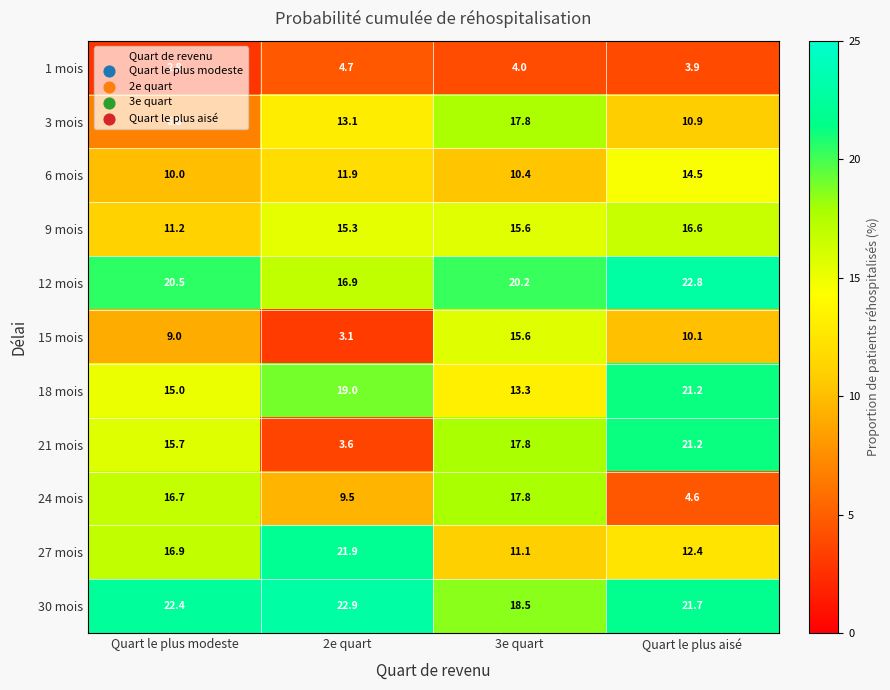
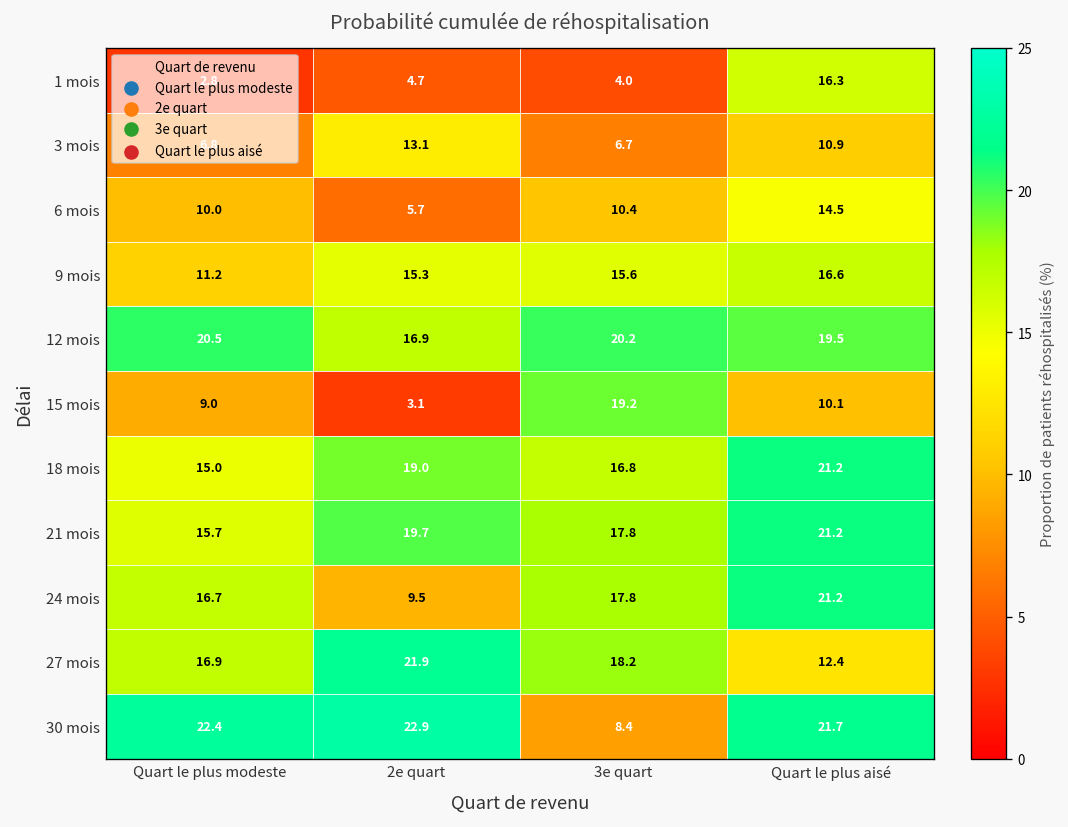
1 mois, Quart le plus aisé: 3.9 -> 16.3
3 mois, 3e quart: 17.8 -> 6.7
6 mois, 2e quart: 11.9 -> 5.7
12 mois, Quart le plus aisé: 22.8 -> 19.5
15 mois, 3e quart: 15.6 -> 19.2
18 mois, 3e quart: 13.3 -> 16.8
21 mois, 2e quart: 3.6 -> 19.7
24 mois, Quart le plus aisé: 4.6 -> 21.2
27 mois, 3e quart: 11.1 -> 18.2
30 mois, 3e quart: 18.5 -> 8.4
